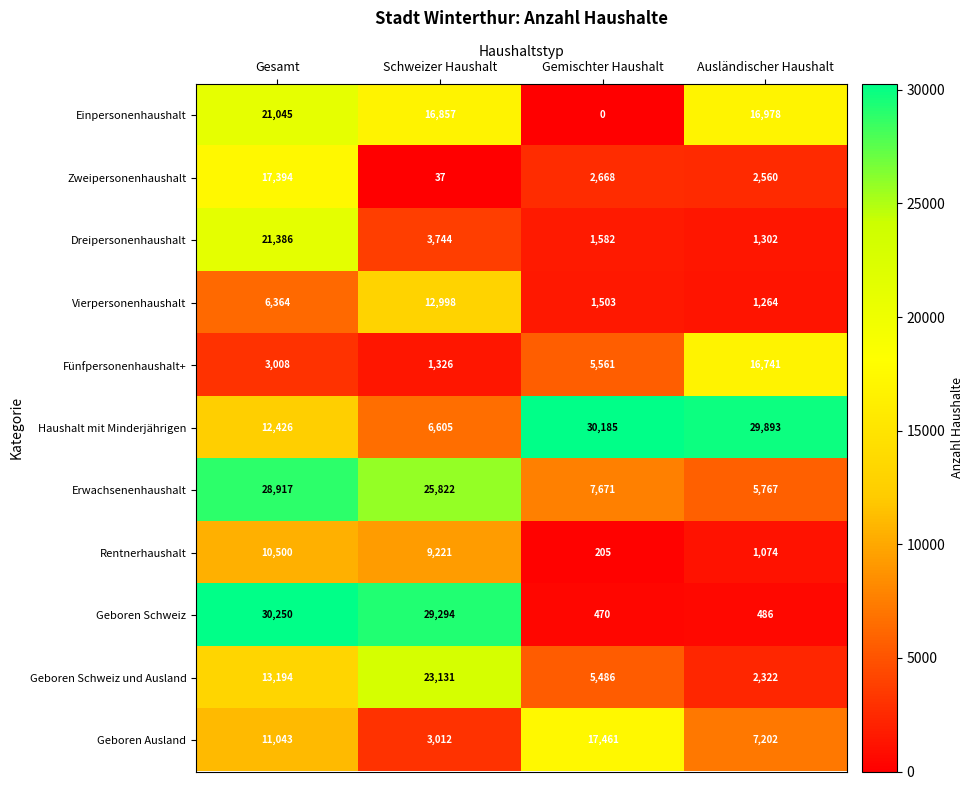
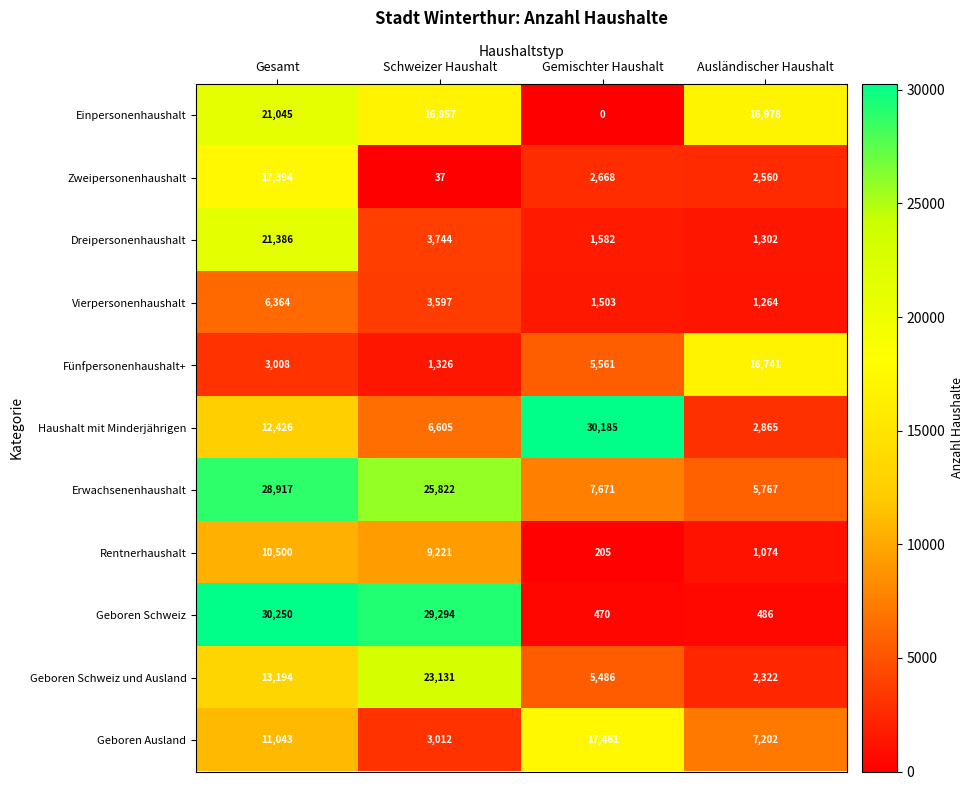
Vierpersonenhaushalt, Schweizer Haushalt: 12,998 -> 3,597
Haushalt mit Minderjährigen, Ausländischer Haushalt: 29,893 -> 2,865
